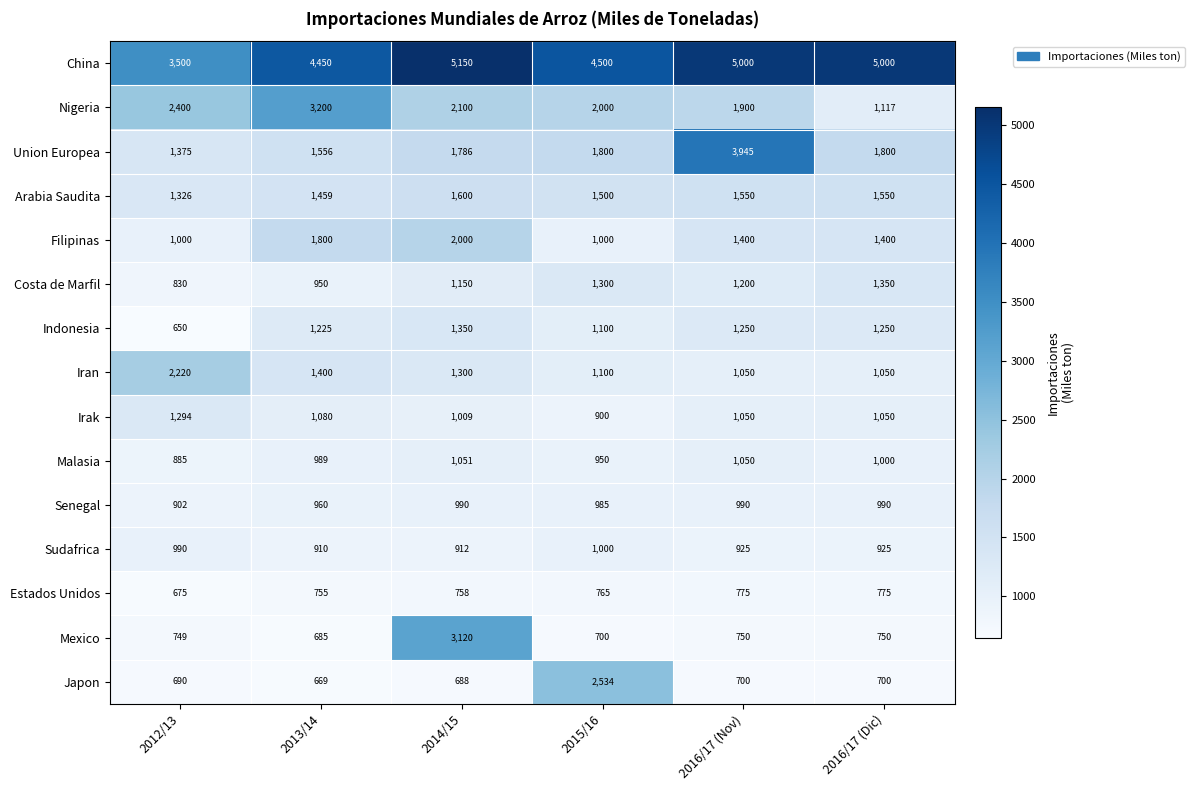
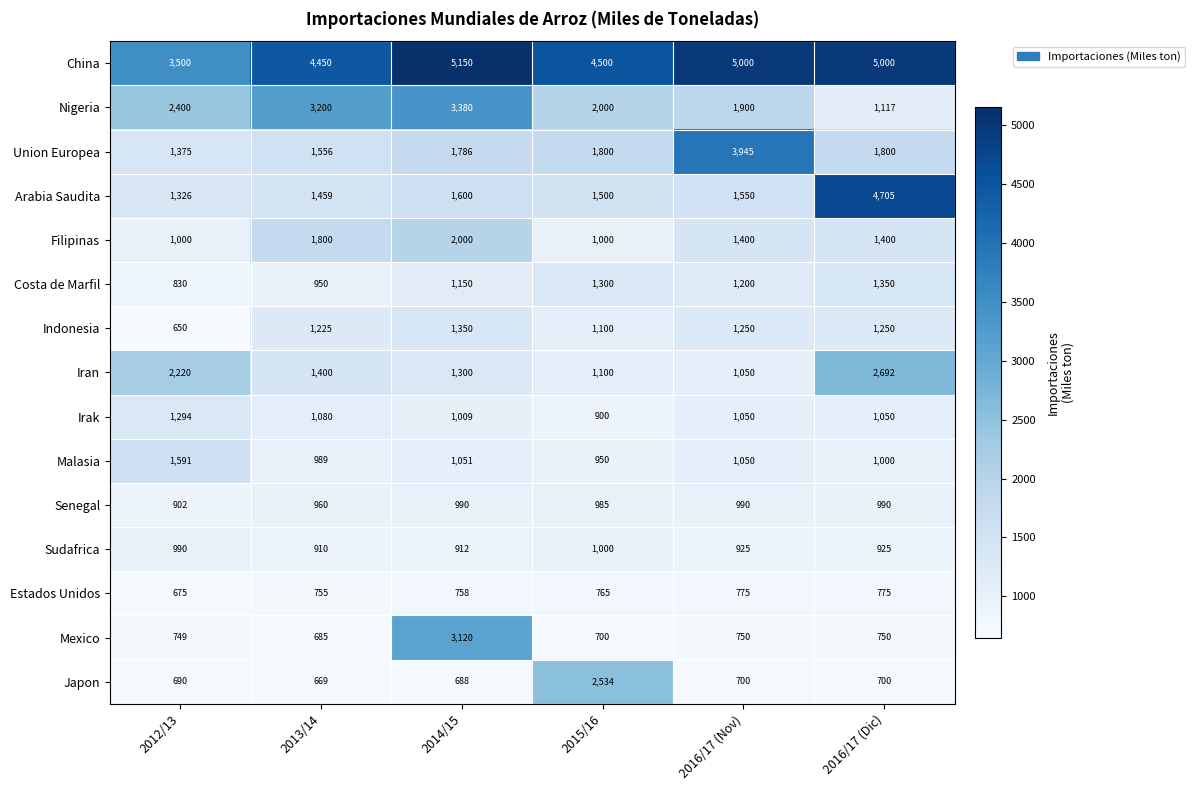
Nigeria, 2014/15: 2,100 -> 3,380
Arabia Saudita, 2016/17 (Dic): 1,550 -> 4,705
Iran, 2016/17 (Dic): 1,050 -> 2,692
Malasia, 2012/13: 885 -> 1,591
